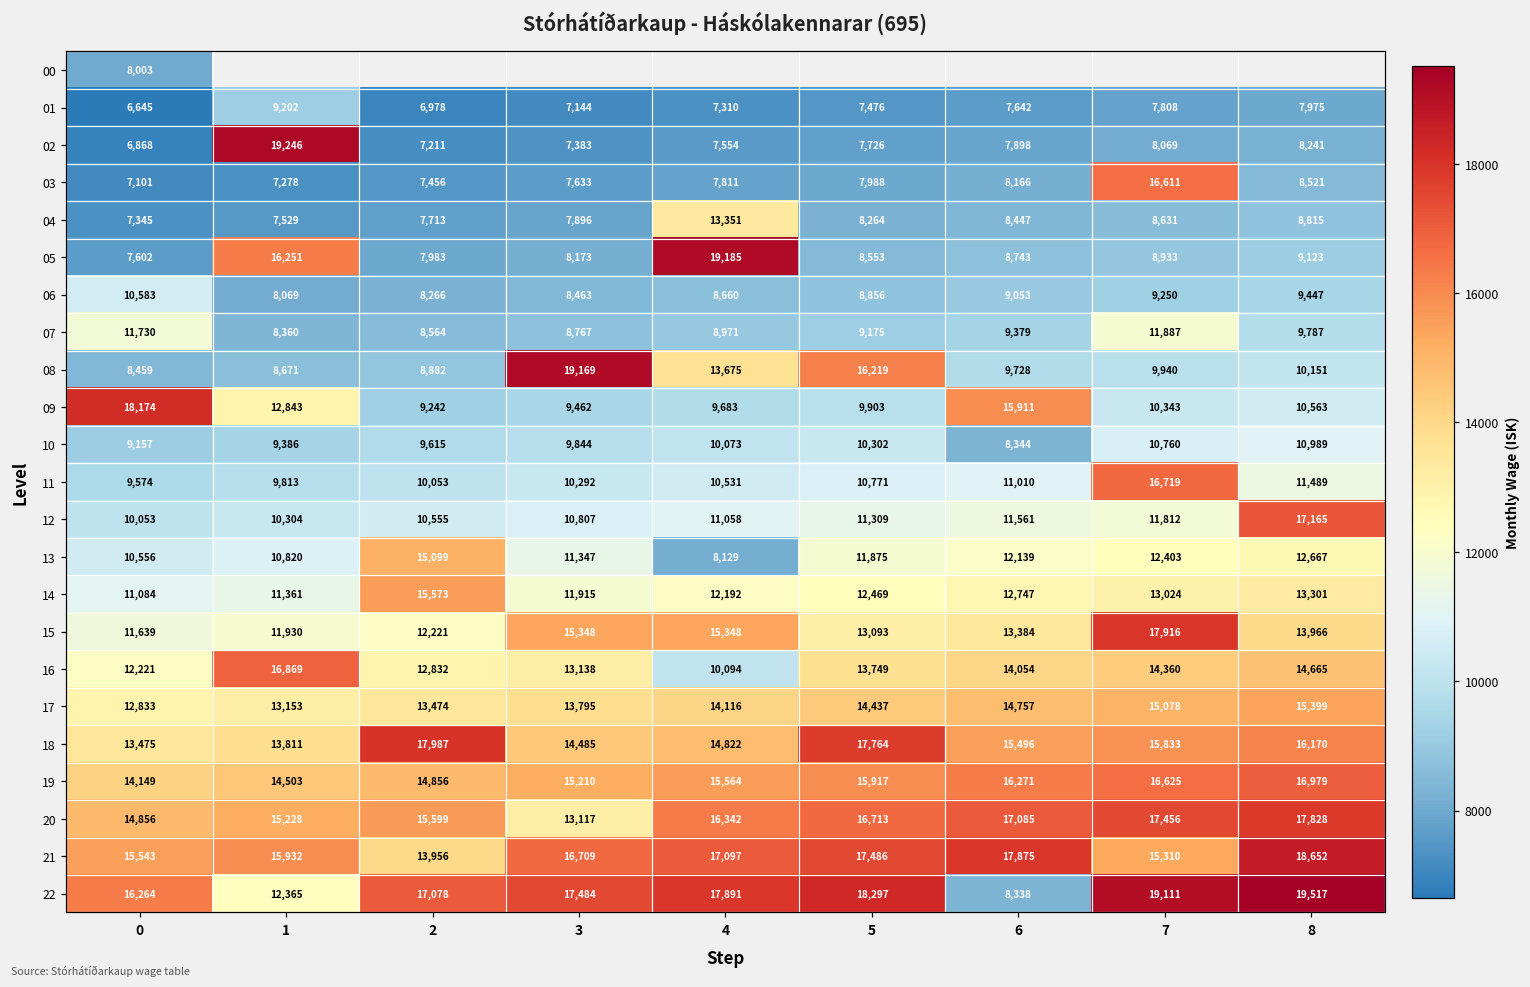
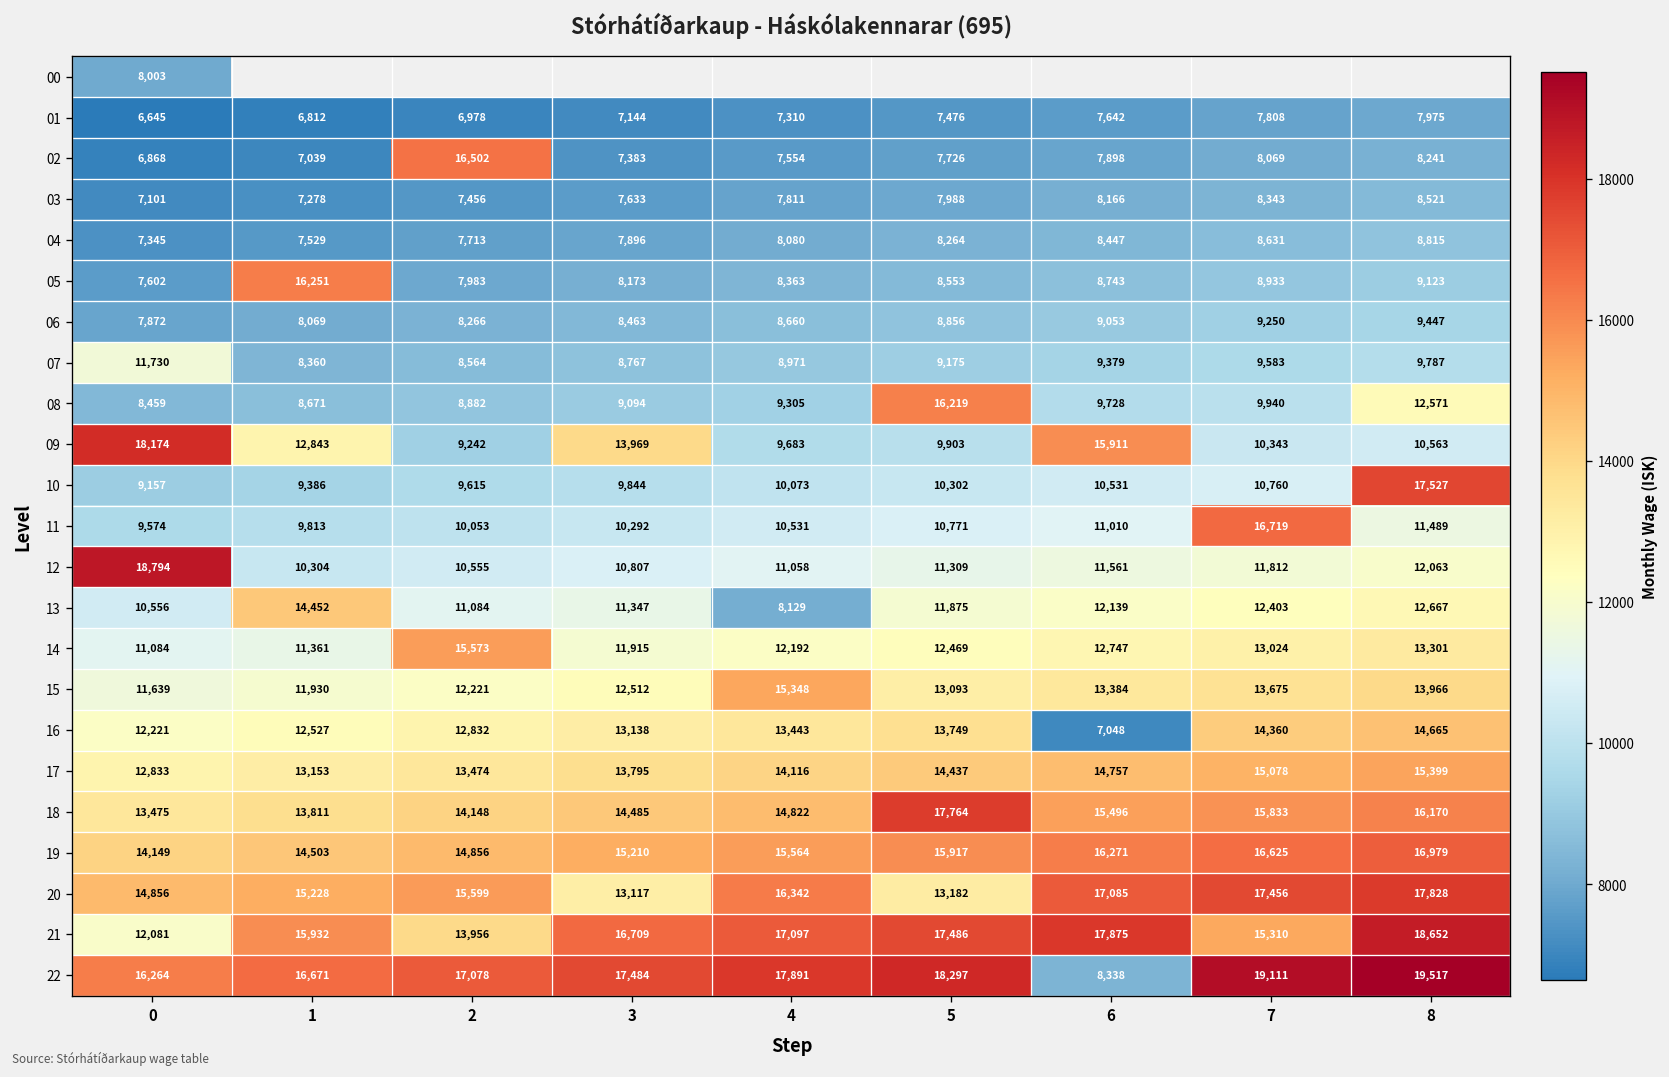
01, 1: 9,202 -> 6,812
02, 1: 19,246 -> 7,039
02, 2: 7,211 -> 16,502
03, 7: 16,611 -> 8,343
04, 4: 13,351 -> 8,080
05, 4: 19,185 -> 8,363
06, 0: 10,583 -> 7,872
07, 7: 11,887 -> 9,583
08, 3: 19,169 -> 9,094
08, 4: 13,675 -> 9,305
08, 8: 10,151 -> 12,571
09, 3: 9,462 -> 13,969
10, 6: 8,344 -> 10,531
10, 8: 10,989 -> 17,527
12, 0: 10,053 -> 18,794
12, 8: 17,165 -> 12,063
13, 1: 10,820 -> 14,452
13, 2: 15,099 -> 11,084
15, 3: 15,348 -> 12,512
15, 7: 17,916 -> 13,675
16, 1: 16,869 -> 12,527
16, 4: 10,094 -> 13,443
16, 6: 14,054 -> 7,048
18, 2: 17,987 -> 14,148
20, 5: 16,713 -> 13,182
21, 0: 15,543 -> 12,081
22, 1: 12,365 -> 16,671
